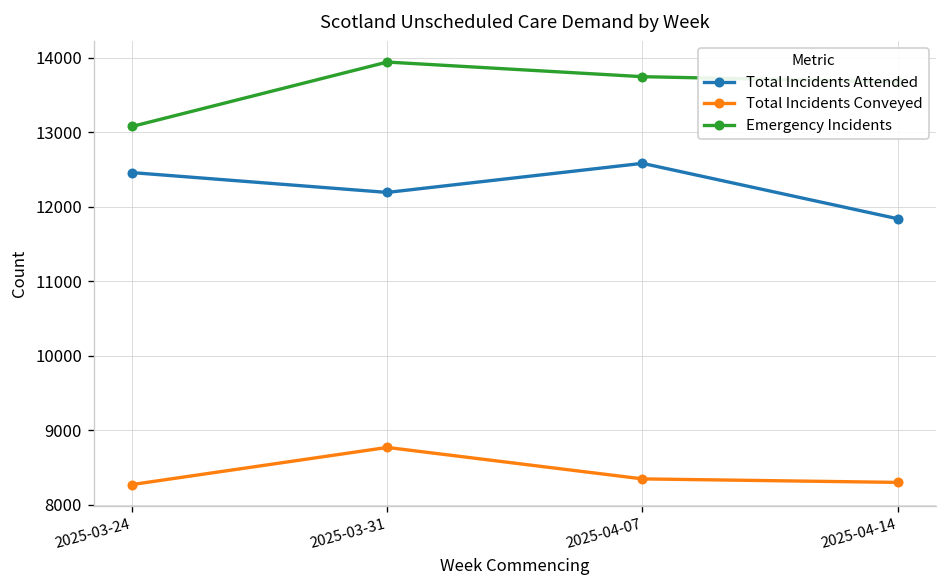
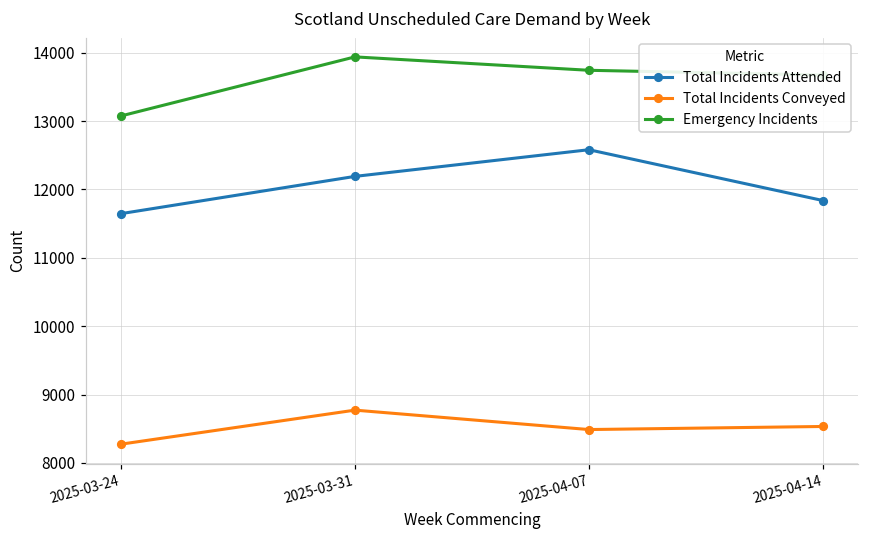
Total Incidents Attended, 2025-03-24: 12500 -> 11600
Total Incidents Conveyed, 2025-04-07: 8400 -> 8500
Total Incidents Conveyed, 2025-04-14: 8300 -> 8500
